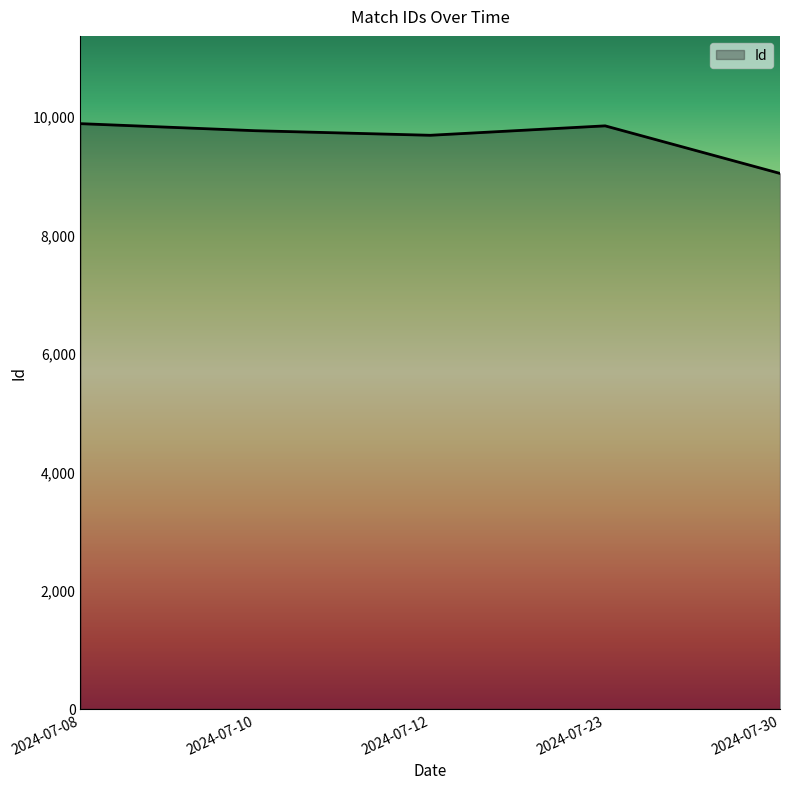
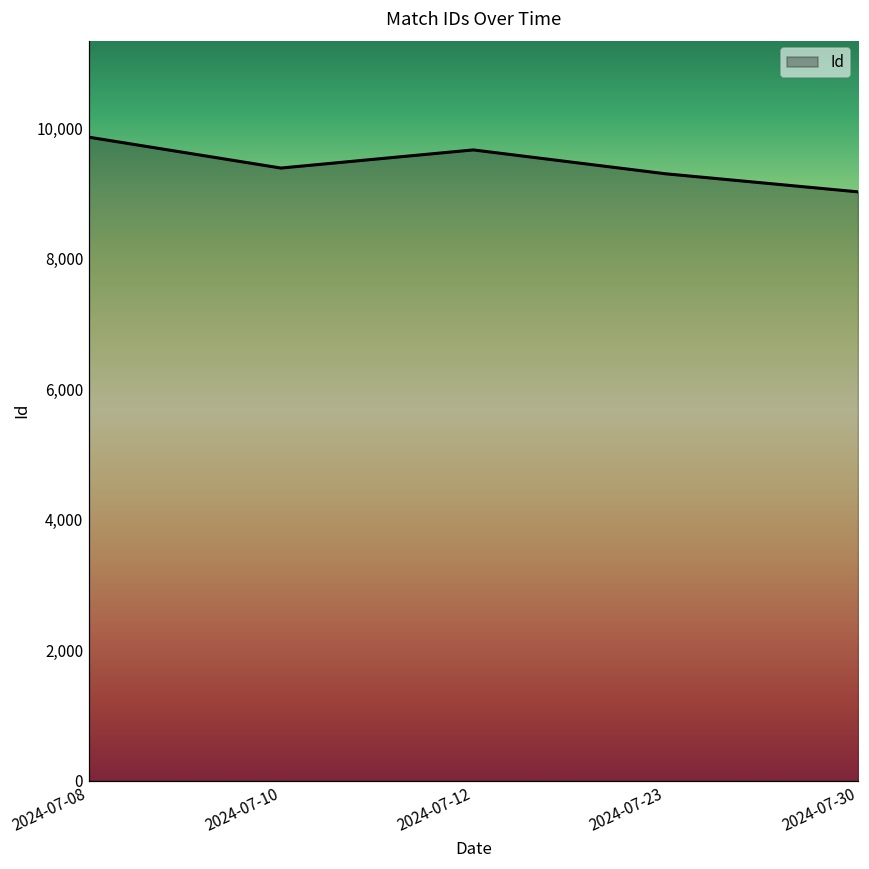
2024-07-10: 9,700 -> 9,400
2024-07-23: 9,800 -> 9,300
